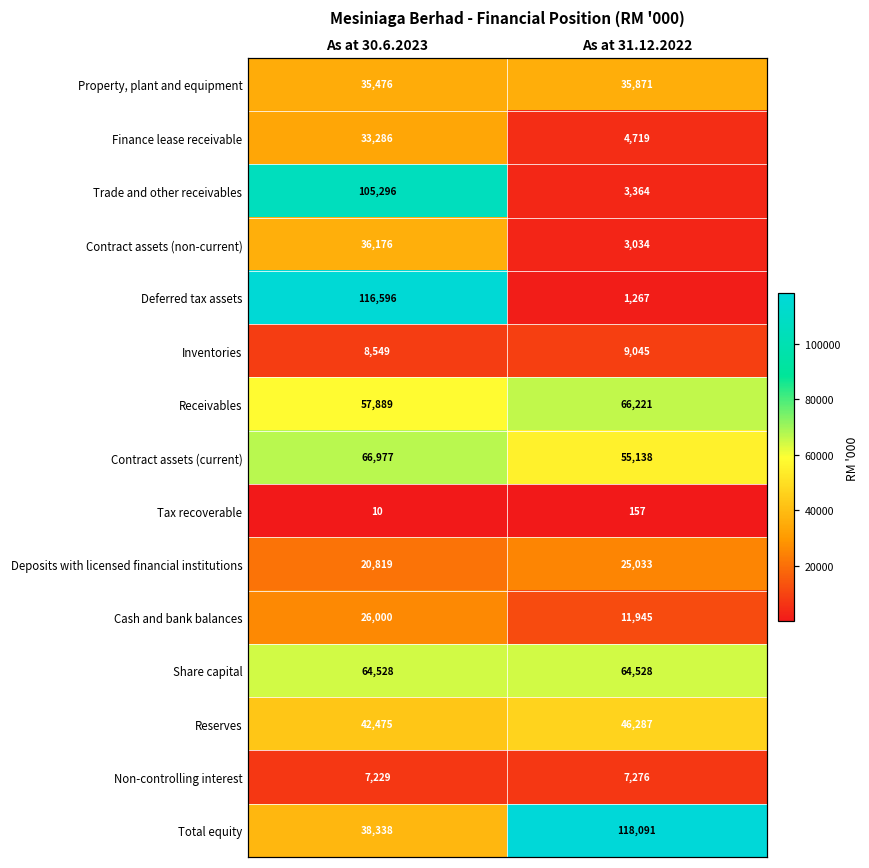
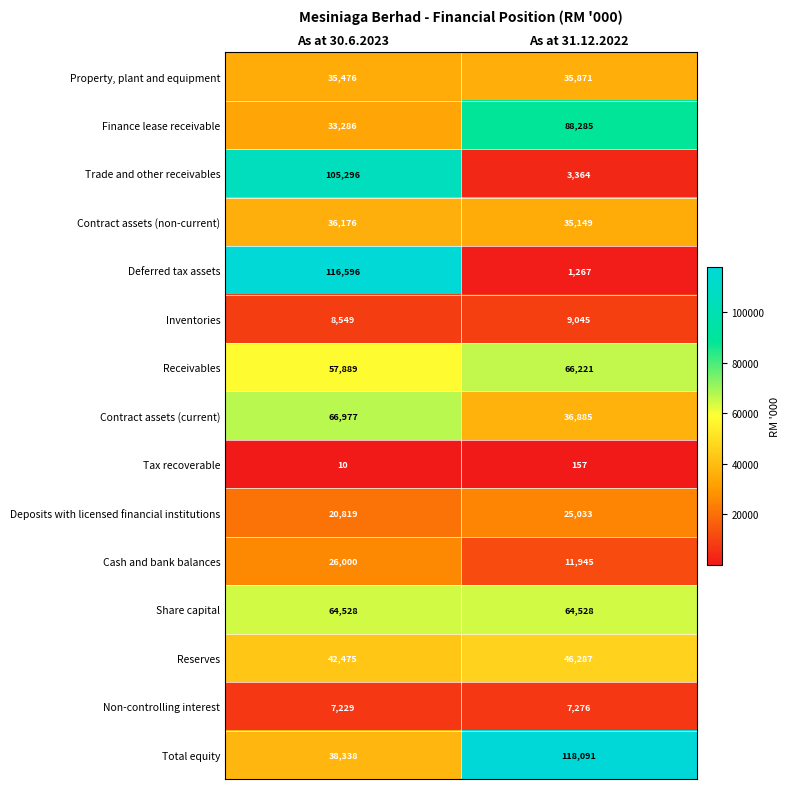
Finance lease receivable, As at 31.12.2022: 4,719 -> 88,285
Contract assets (non-current), As at 31.12.2022: 3,034 -> 35,149
Contract assets (current), As at 31.12.2022: 55,138 -> 36,885
